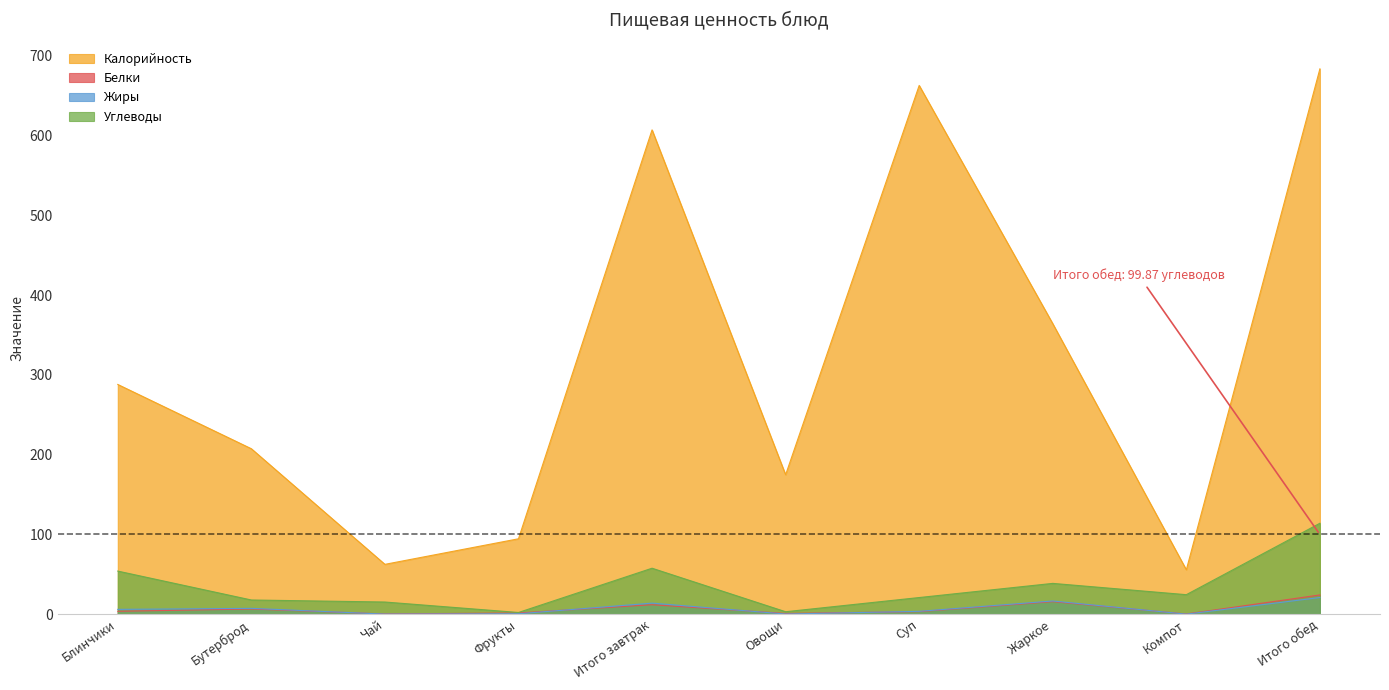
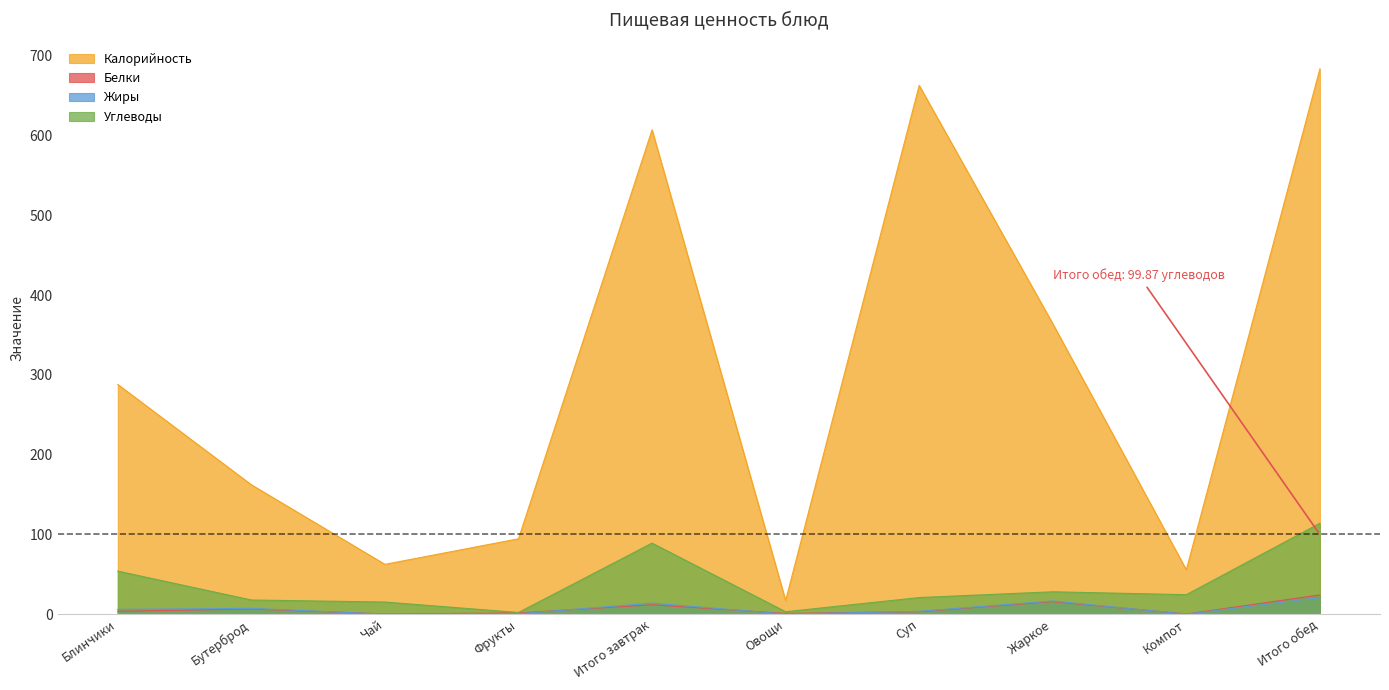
Калорийность, Бутерброд: 210 -> 160
Углеводы, Итого завтрак: 60 -> 90
Калорийность, Овощи: 170 -> 20
Углеводы, Жаркое: 40 -> 30
